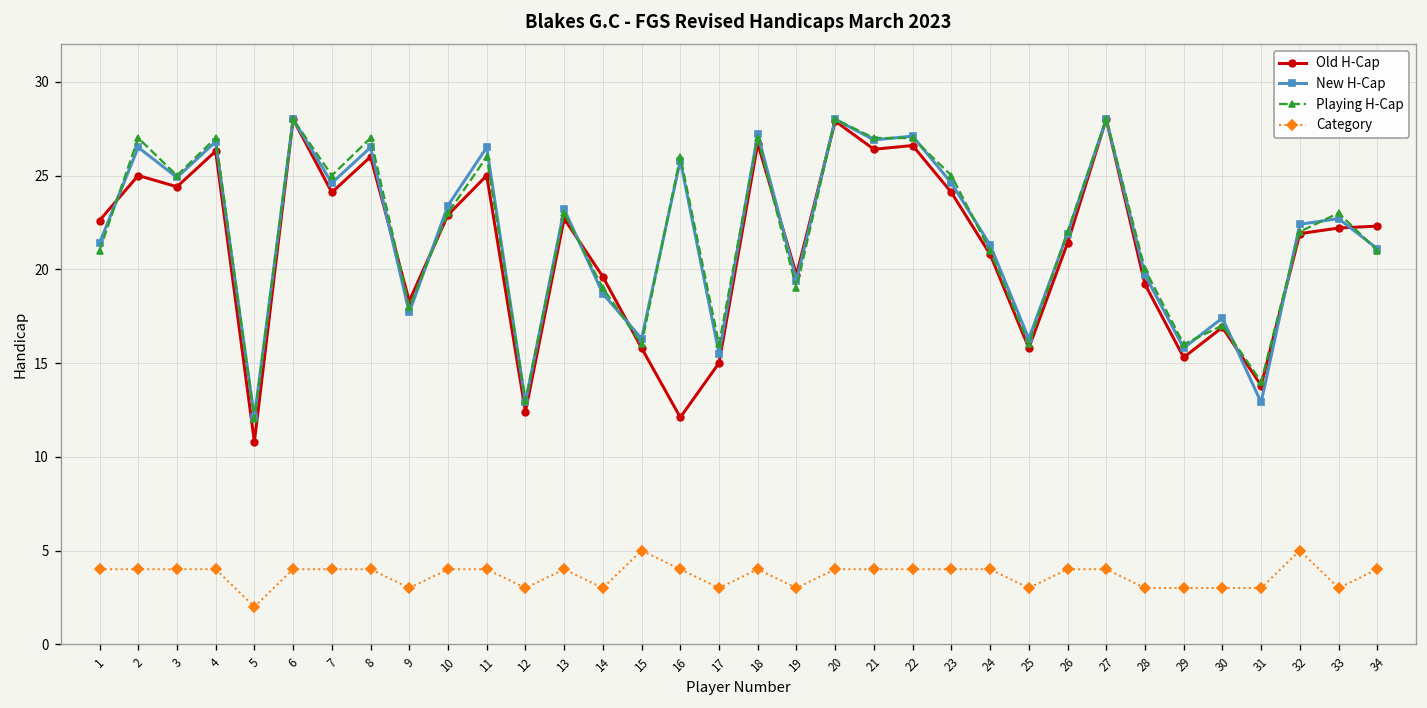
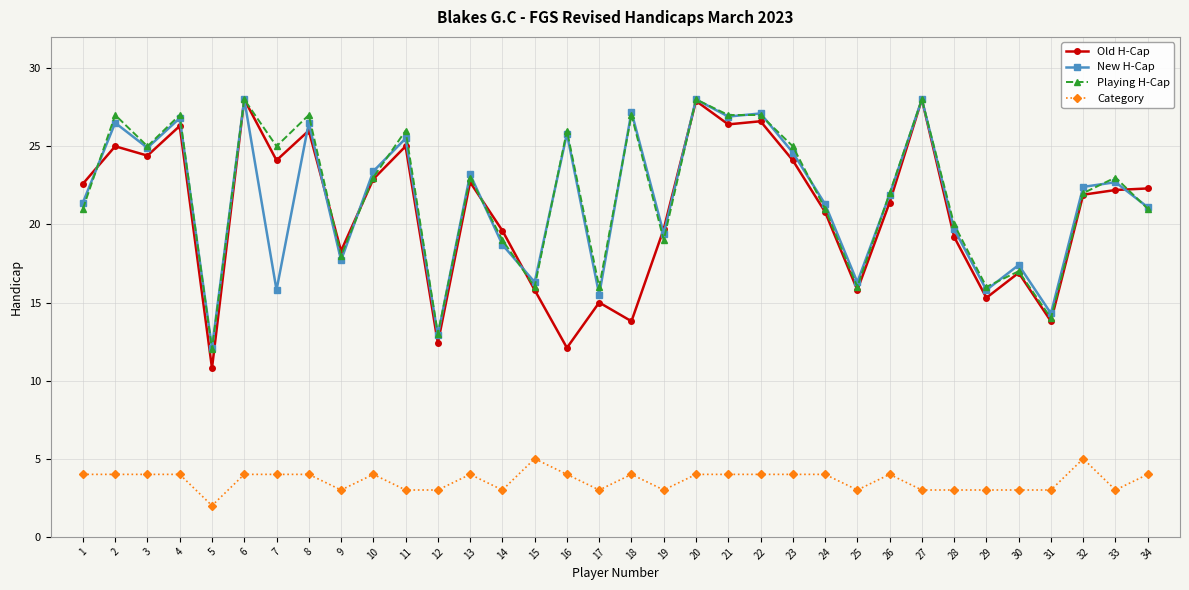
New H-Cap, 7: 24.6 -> 15.8
New H-Cap, 11: 26.5 -> 25.5
Category, 11: 4 -> 3
Old H-Cap, 18: 26.7 -> 13.8
Category, 27: 4 -> 3
New H-Cap, 31: 12.9 -> 14.3
